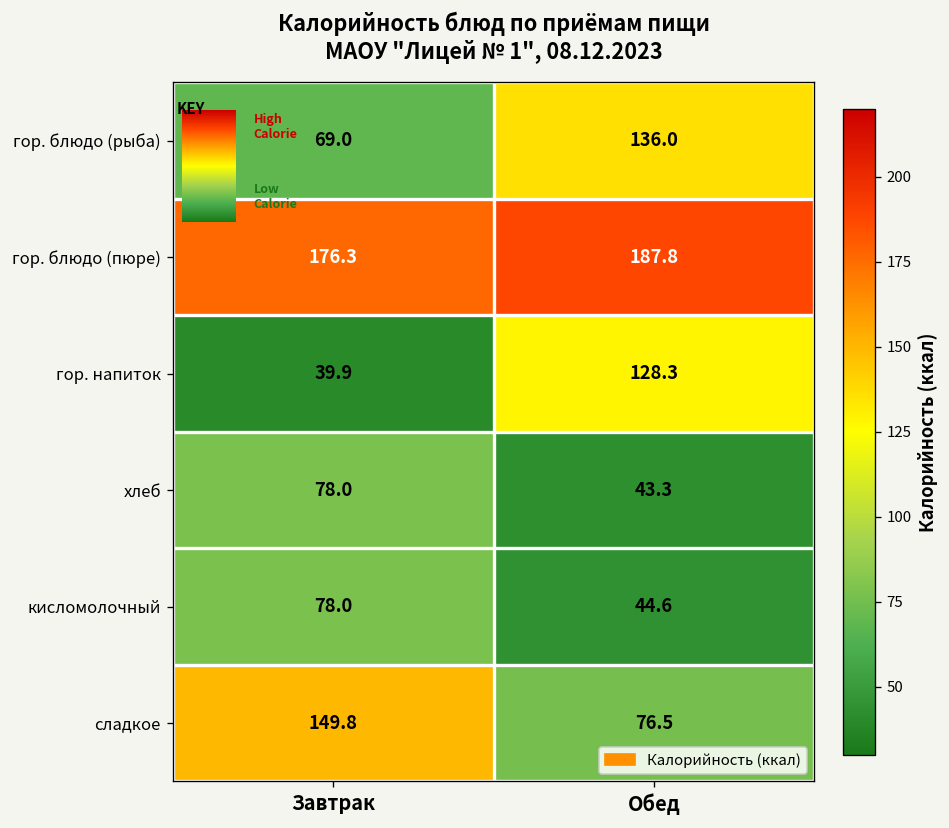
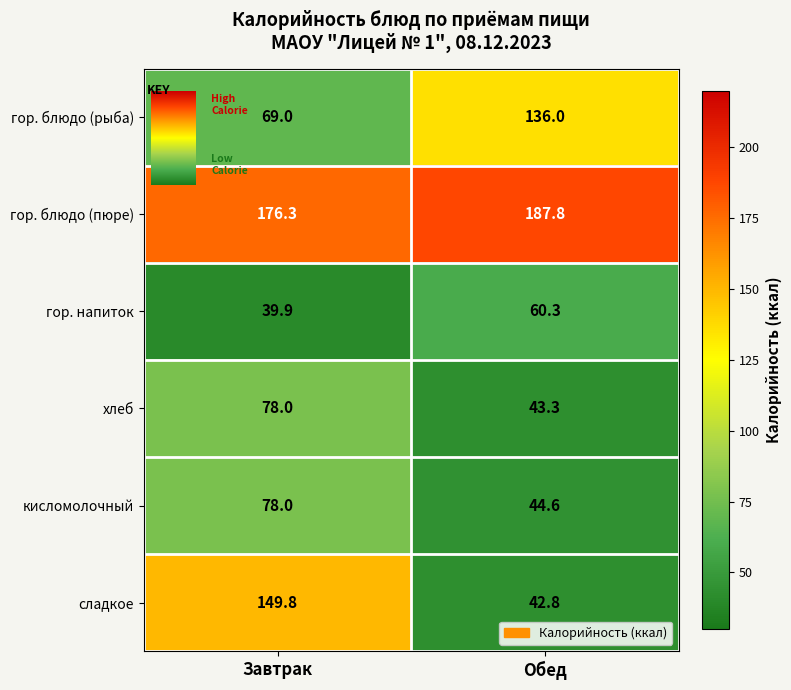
гор. напиток, Обед: 128.3 -> 60.3
сладкое, Обед: 76.5 -> 42.8
